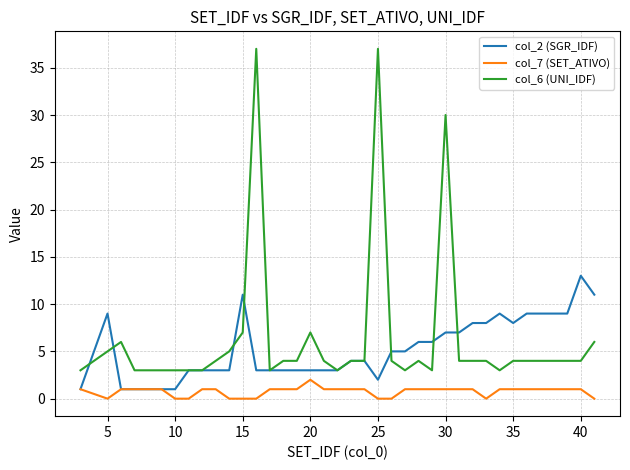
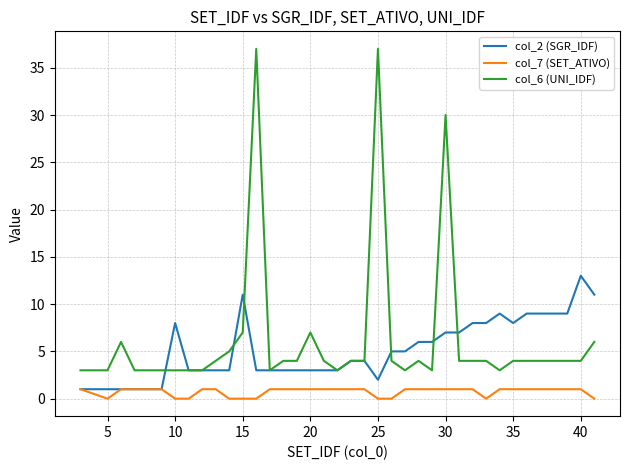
col_2 (SGR_IDF), 5: 9 -> 1
col_6 (UNI_IDF), 5: 5 -> 3
col_2 (SGR_IDF), 10: 1 -> 8
col_7 (SET_ATIVO), 20: 2 -> 1
